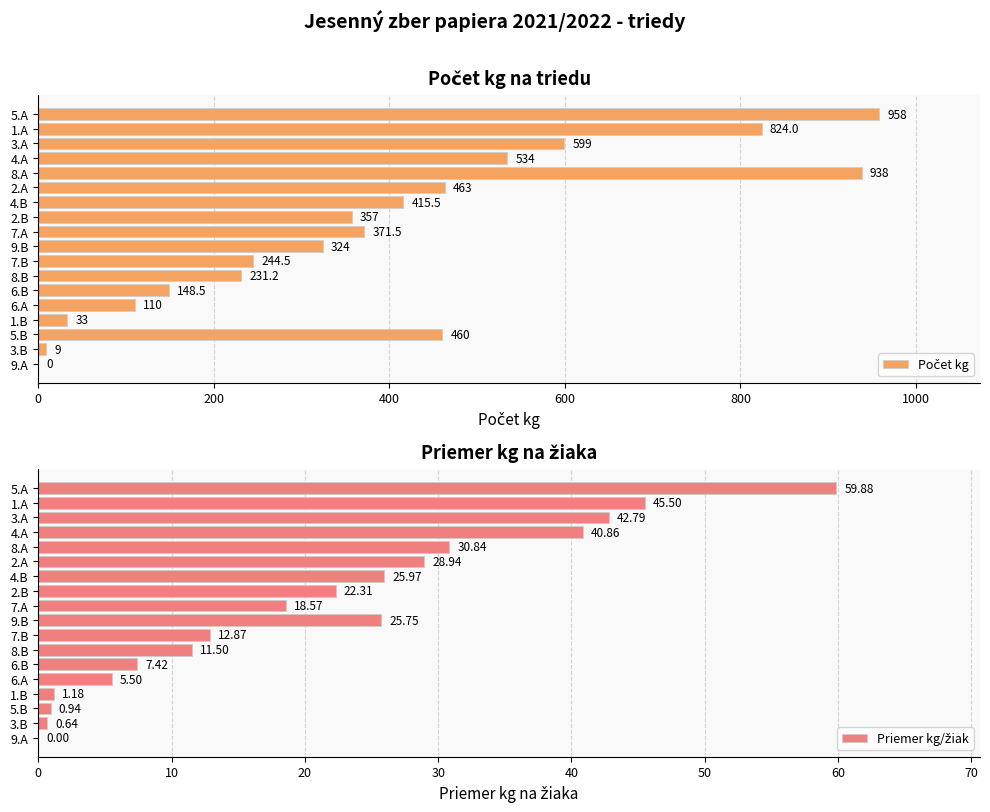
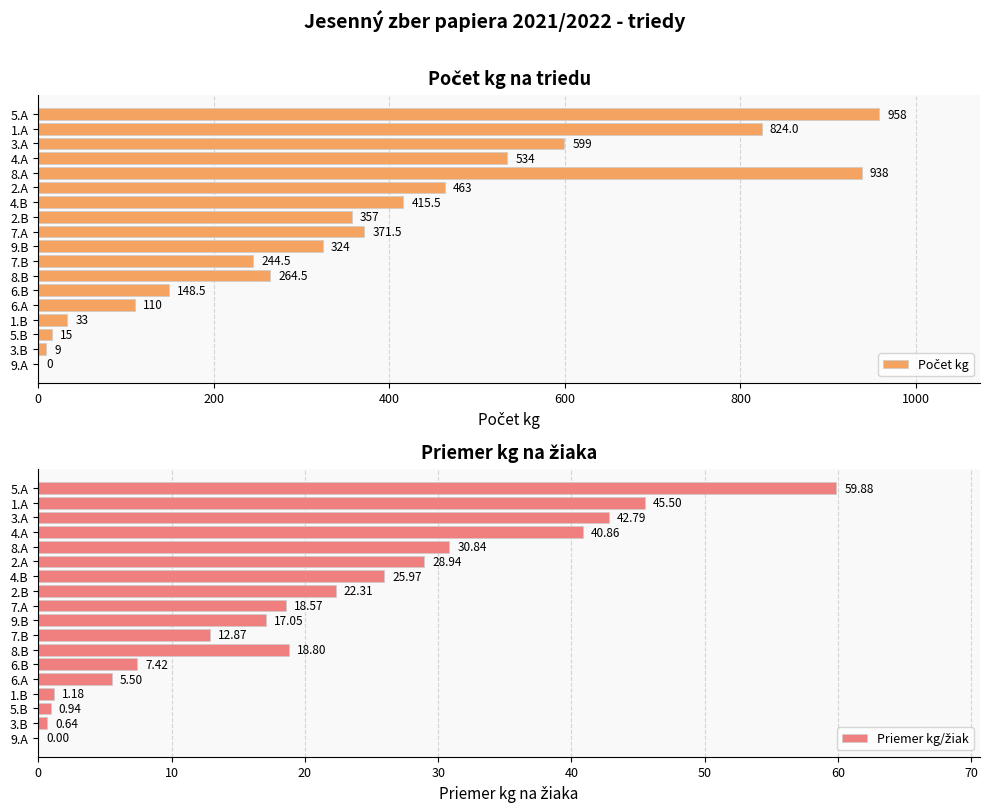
Počet kg na triedu, 8.B: 231.2 -> 264.5
Počet kg na triedu, 5.B: 460 -> 15
Priemer kg na žiaka, 9.B: 25.75 -> 17.05
Priemer kg na žiaka, 8.B: 11.50 -> 18.80
